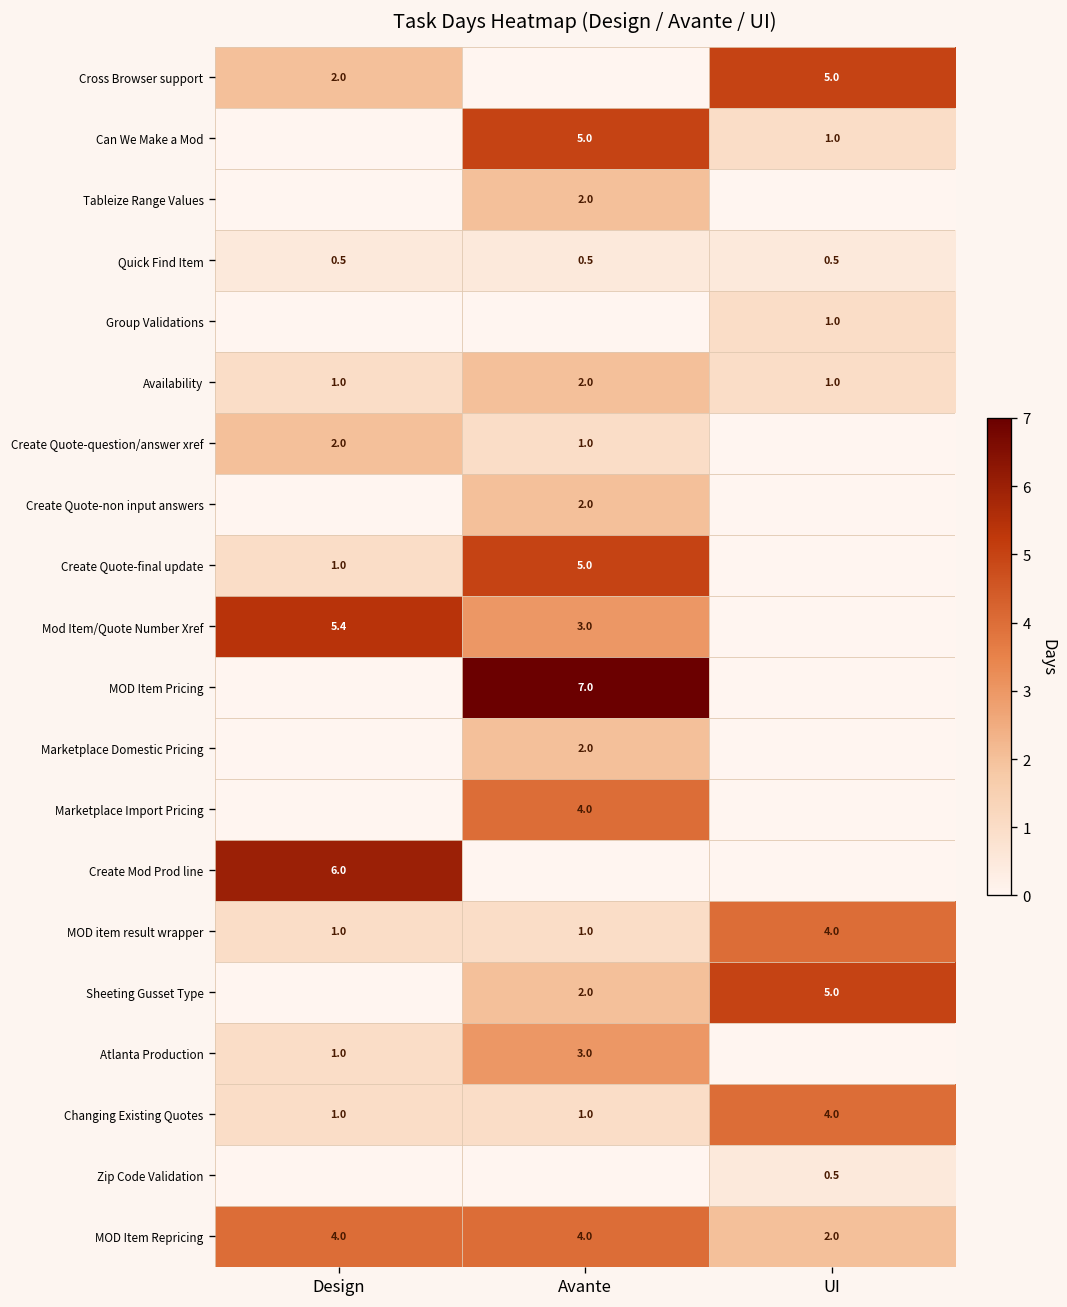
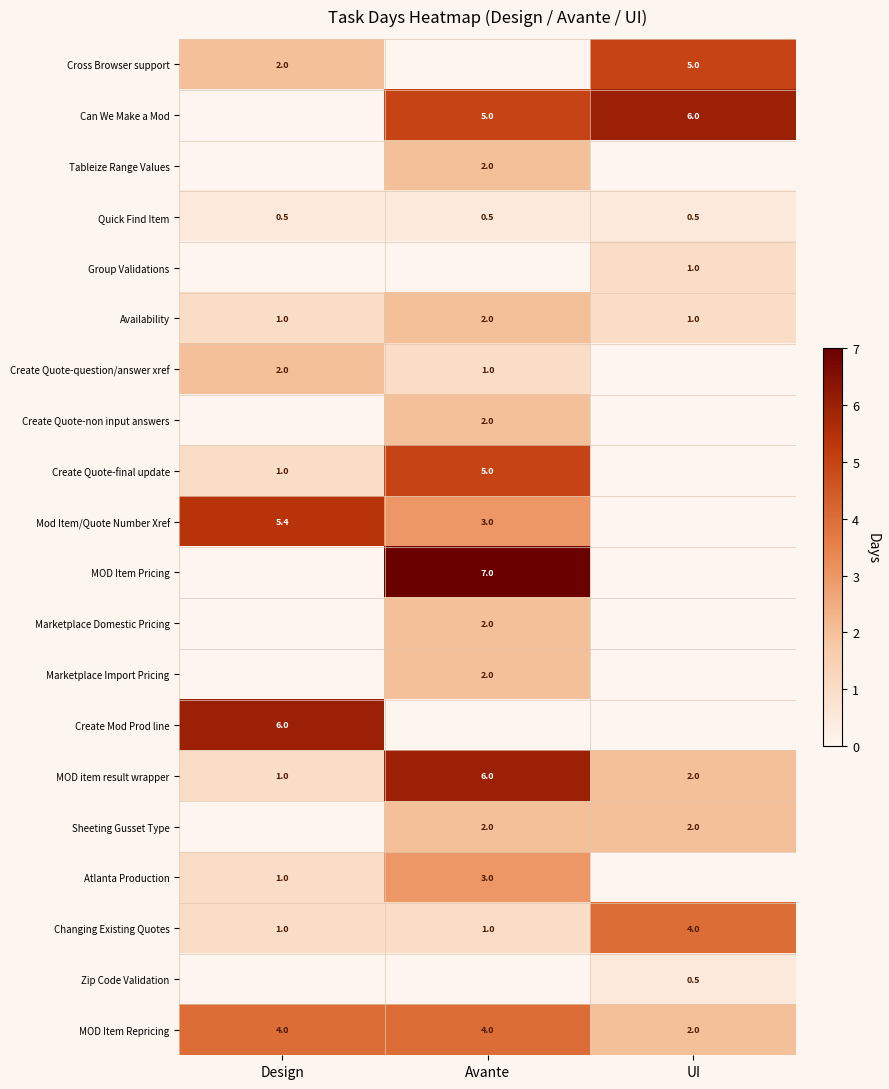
Can We Make a Mod, UI: 1.0 -> 6.0
Marketplace Import Pricing, Avante: 4.0 -> 2.0
MOD item result wrapper, Avante: 1.0 -> 6.0
MOD item result wrapper, UI: 4.0 -> 2.0
Sheeting Gusset Type, UI: 5.0 -> 2.0
